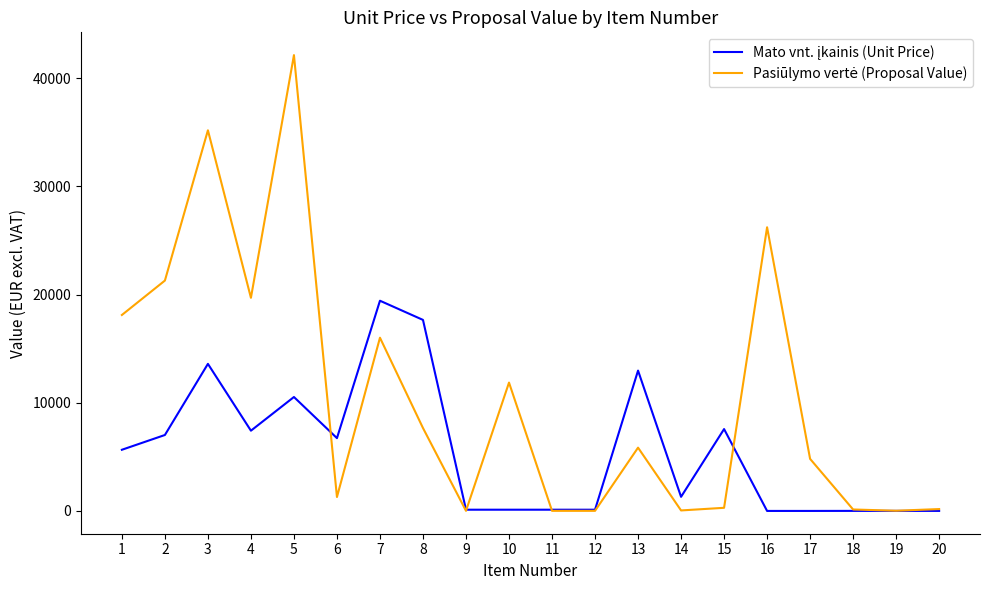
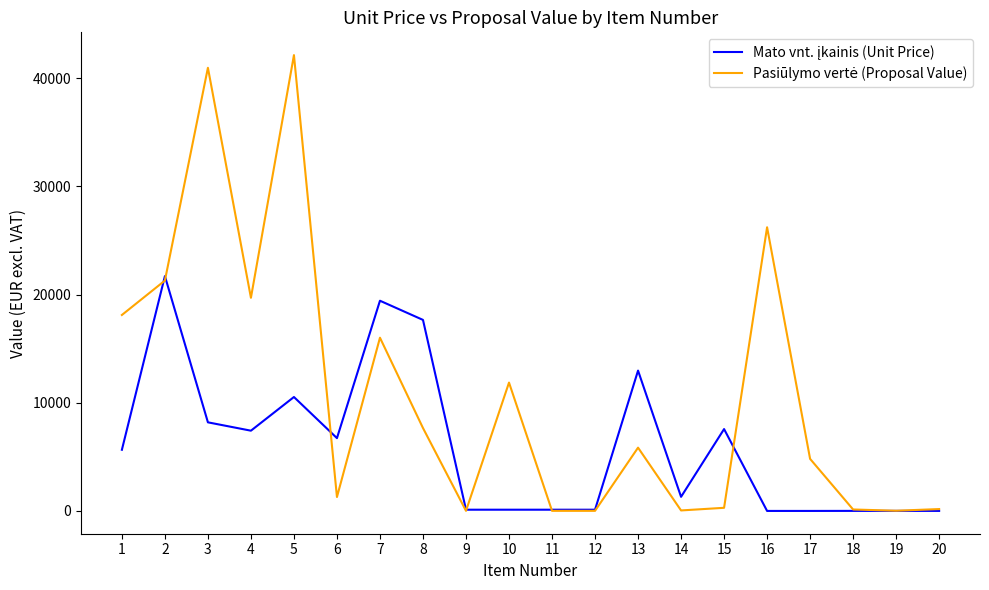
Mato vnt. įkainis (Unit Price), 2: 7000 -> 21700
Mato vnt. įkainis (Unit Price), 3: 13600 -> 8200
Pasiūlymo vertė (Proposal Value), 3: 35200 -> 41000
